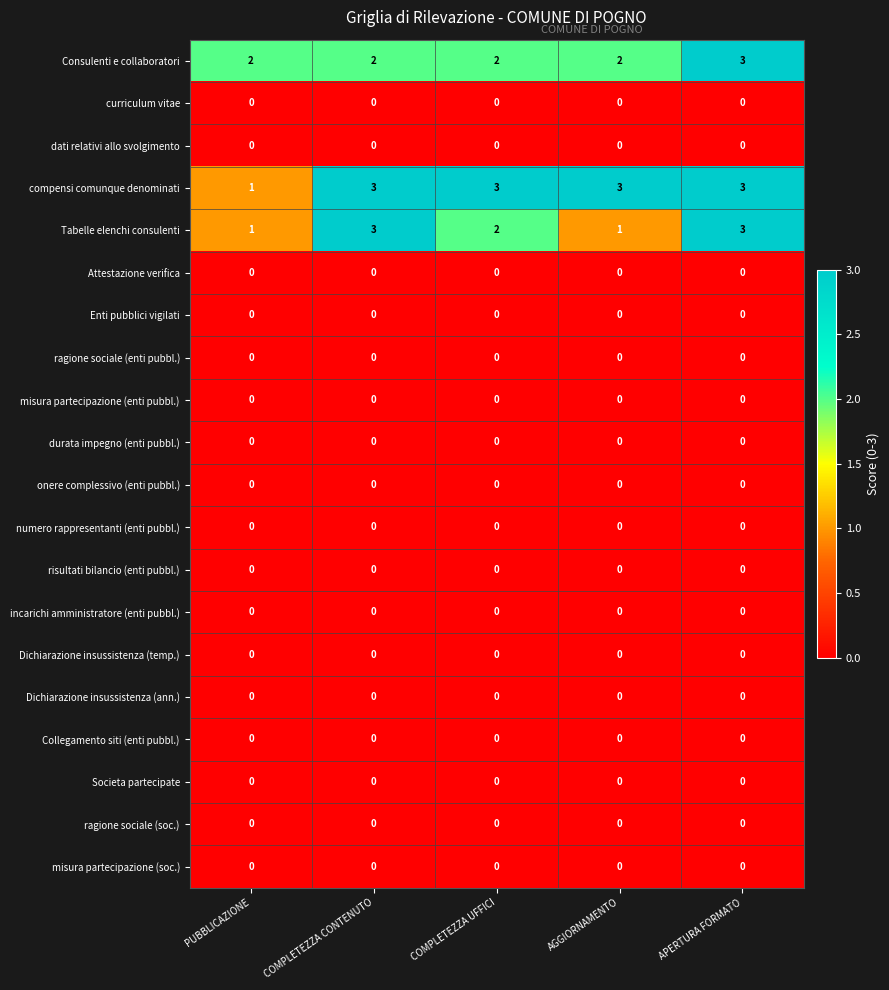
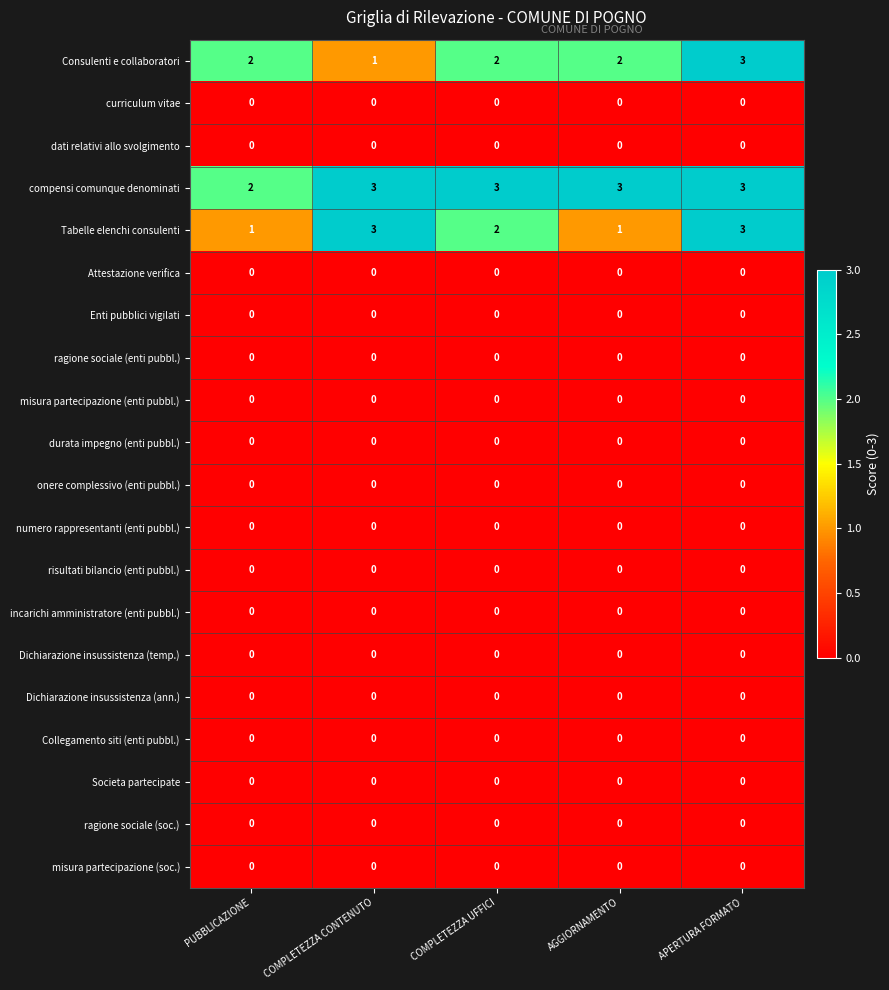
Consulenti e collaboratori, COMPLETEZZA CONTENUTO: 2 -> 1
compensi comunque denominati, PUBBLICAZIONE: 1 -> 2
